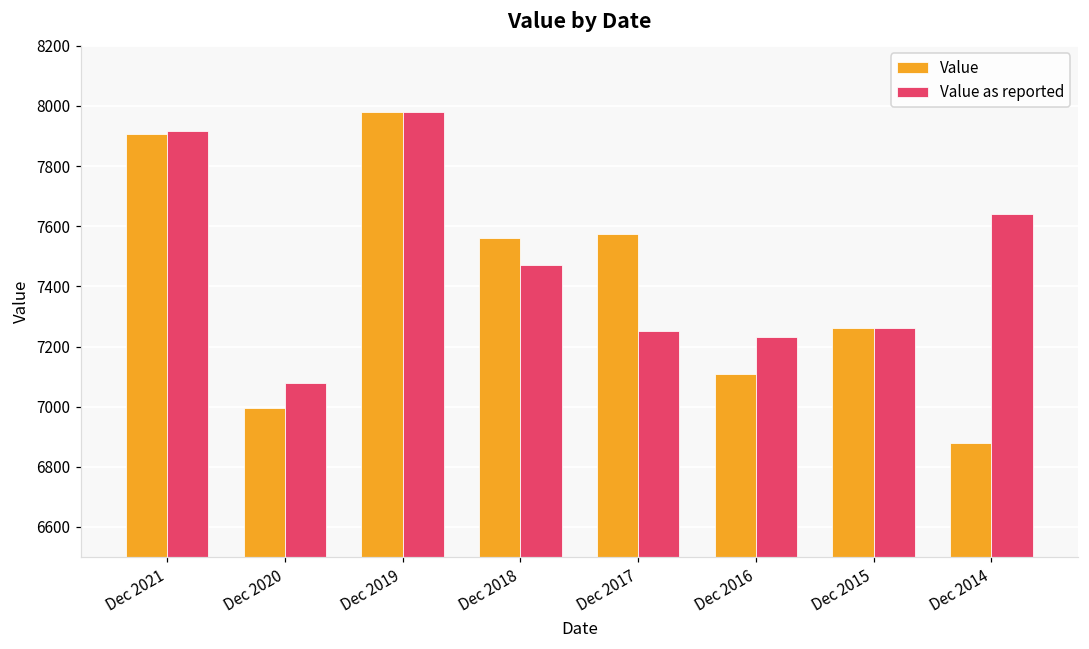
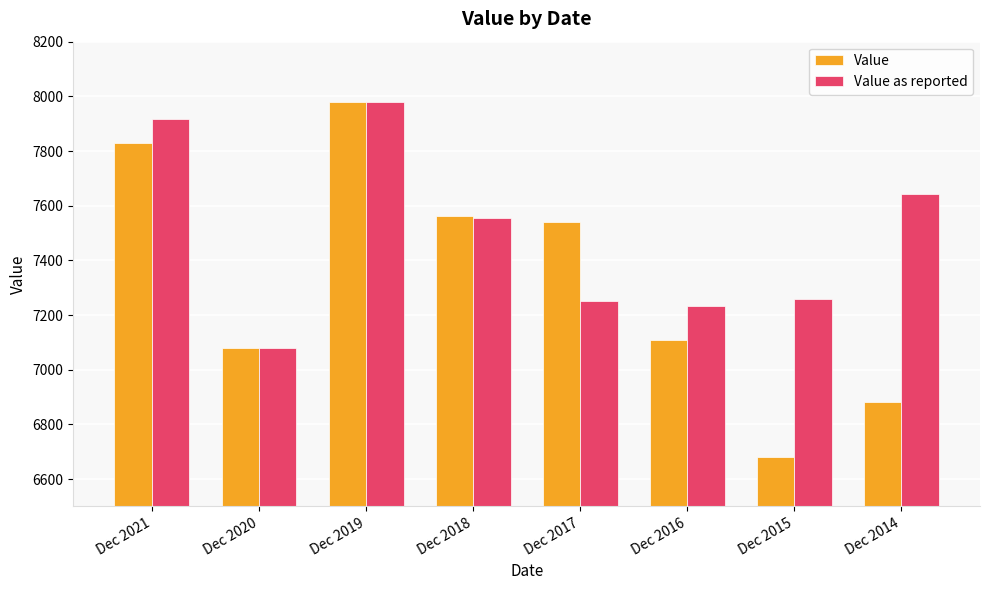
Value, Dec 2021: 7910 -> 7830
Value, Dec 2020: 6990 -> 7080
Value as reported, Dec 2018: 7470 -> 7550
Value, Dec 2017: 7570 -> 7540
Value, Dec 2015: 7260 -> 6680
